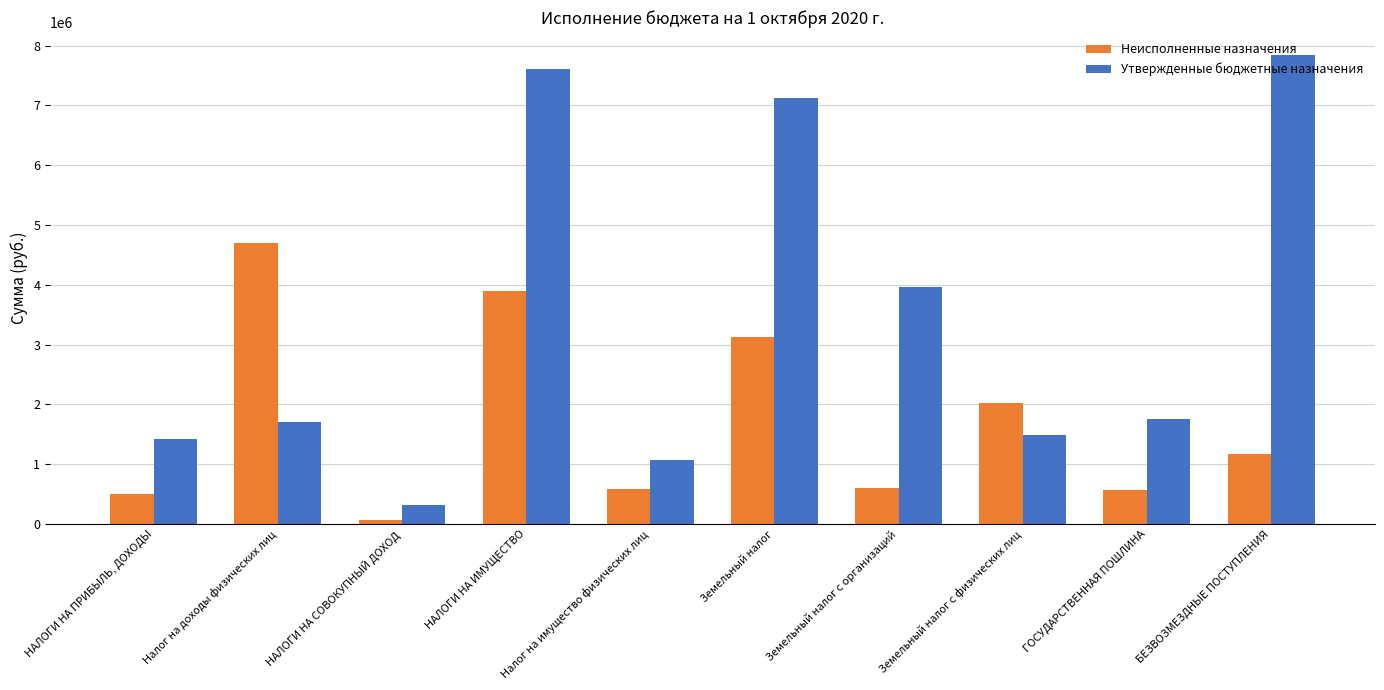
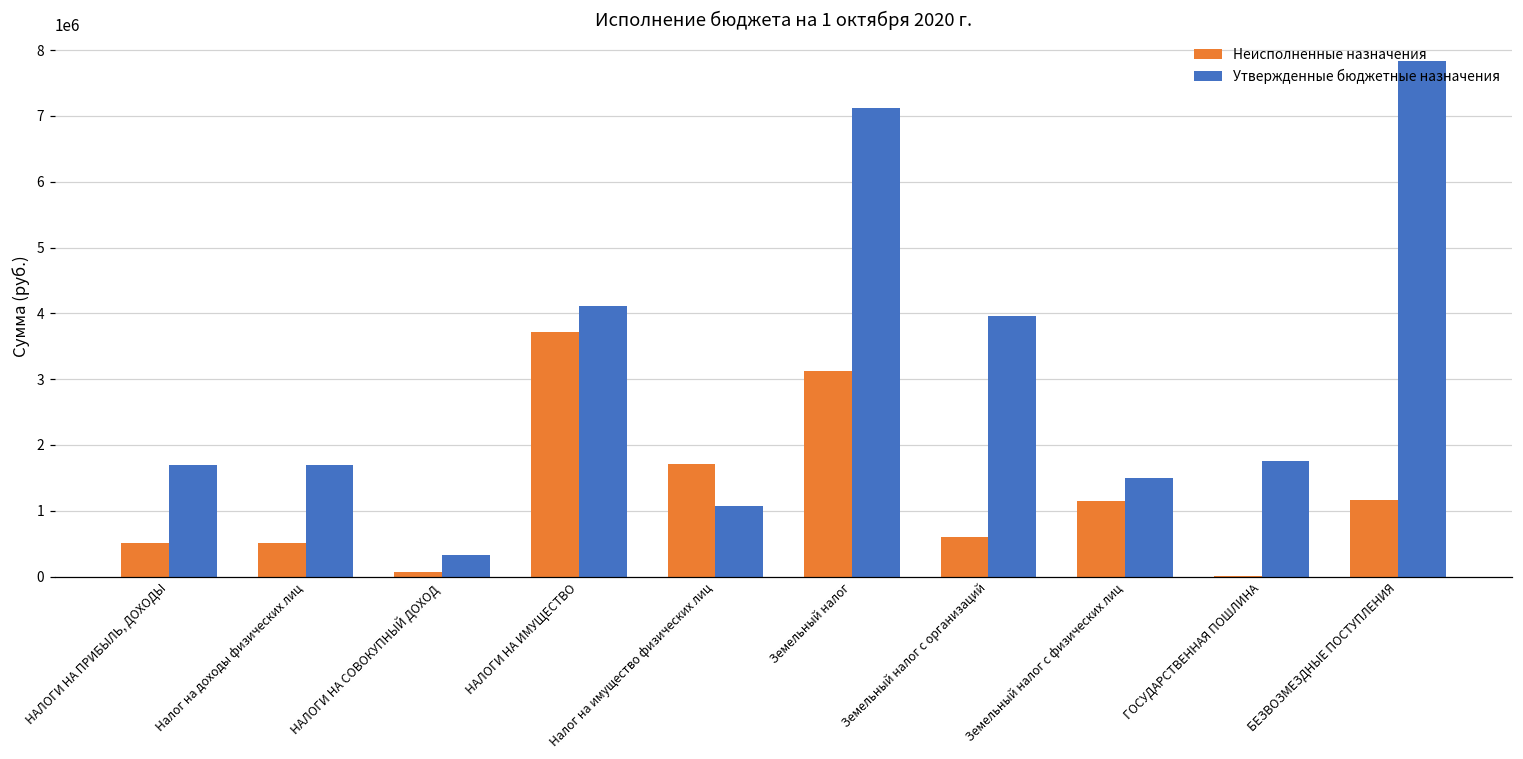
Утвержденные бюджетные назначения, НАЛОГИ НА ПРИБЫЛЬ, ДОХОДЫ: 1400000 -> 1700000
Неисполненные назначения, Налог на доходы физических лиц: 4700000 -> 500000
Неисполненные назначения, НАЛОГИ НА ИМУЩЕСТВО: 3900000 -> 3700000
Утвержденные бюджетные назначения, НАЛОГИ НА ИМУЩЕСТВО: 7600000 -> 4100000
Неисполненные назначения, Налог на имущество физических лиц: 600000 -> 1700000
Неисполненные назначения, Земельный налог с физических лиц: 2000000 -> 1100000
Неисполненные назначения, ГОСУДАРСТВЕННАЯ ПОШЛИНА: 600000 -> 0
